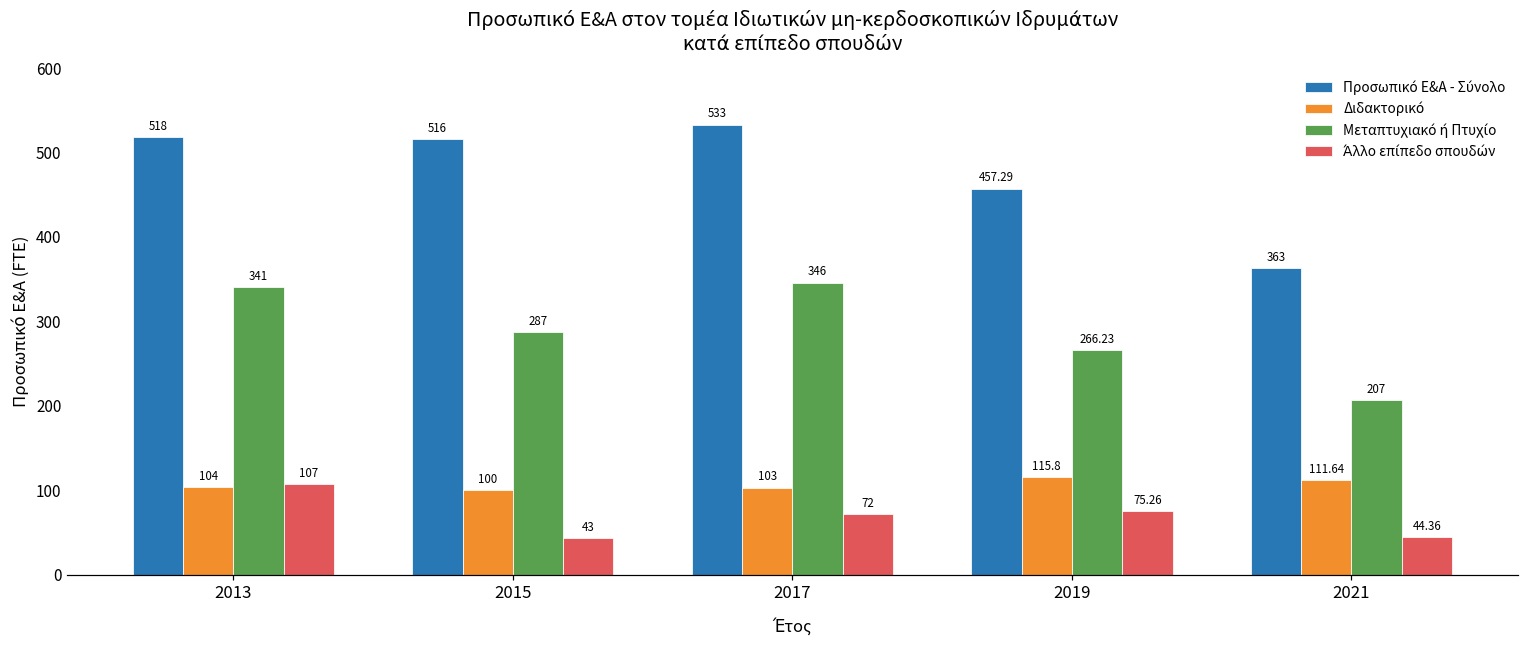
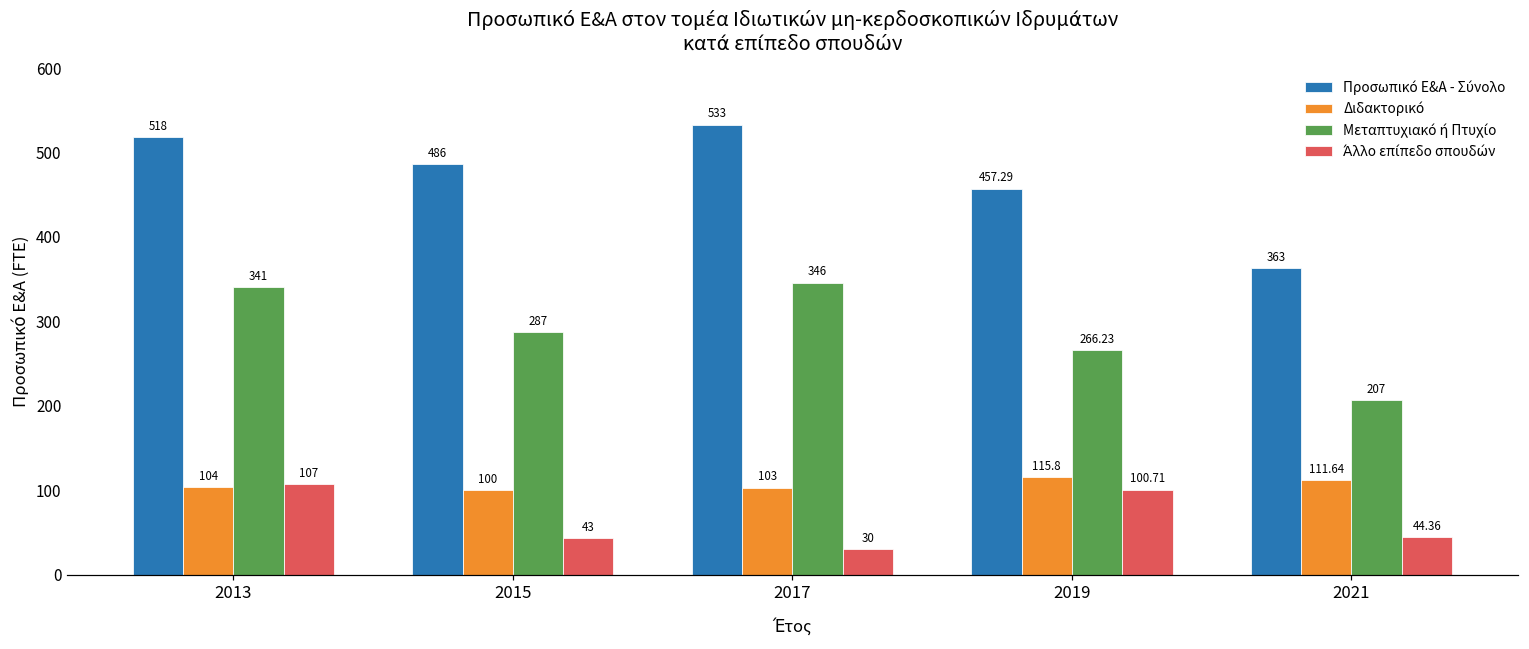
Προσωπικό Ε&Α - Σύνολο, 2015: 516 -> 486
Άλλο επίπεδο σπουδών, 2017: 72 -> 30
Άλλο επίπεδο σπουδών, 2019: 75.26 -> 100.71
